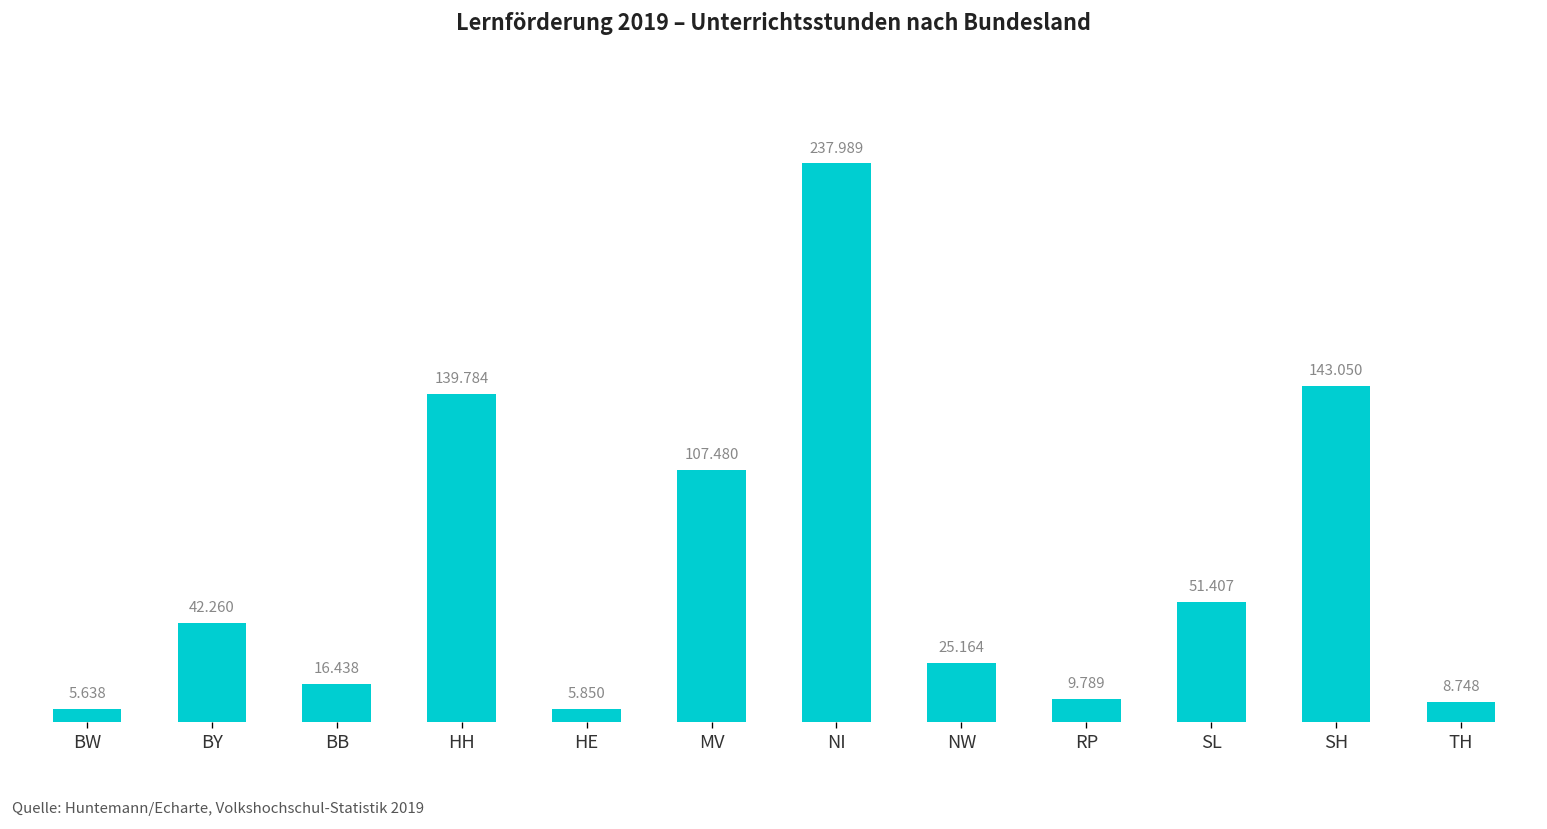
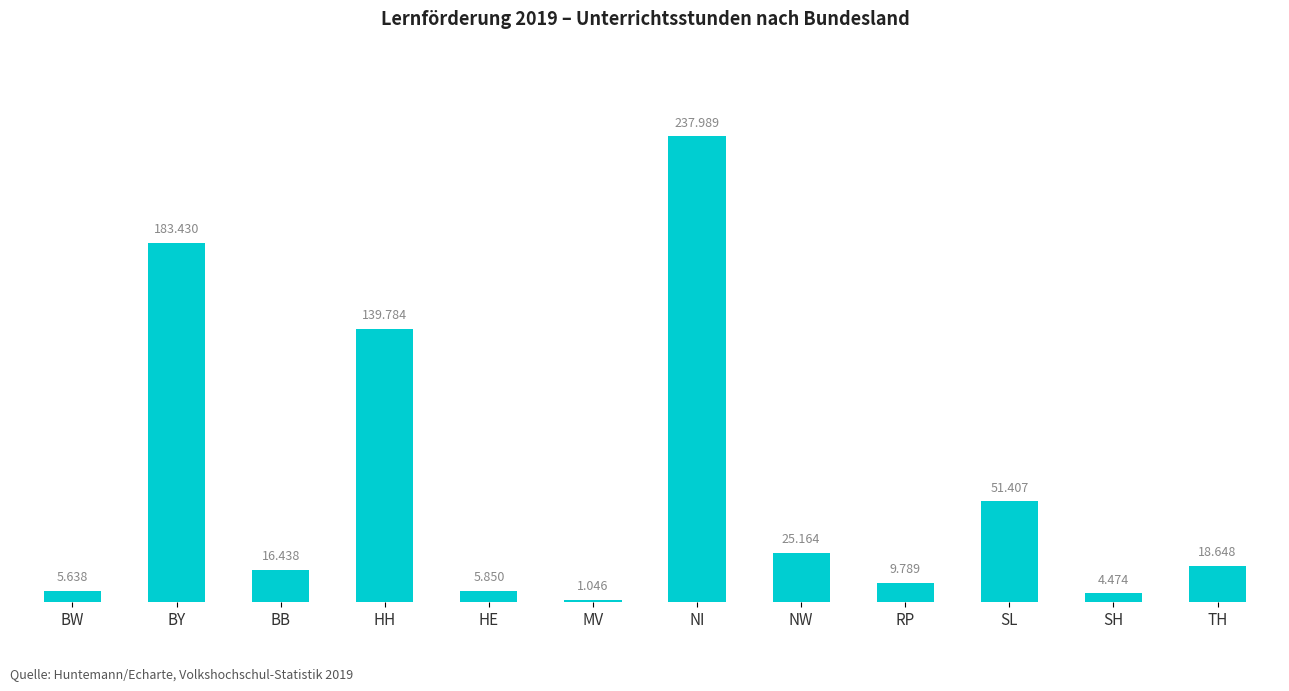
BY: 42.260 -> 183.430
MV: 107.480 -> 1.046
SH: 143.050 -> 4.474
TH: 8.748 -> 18.648
